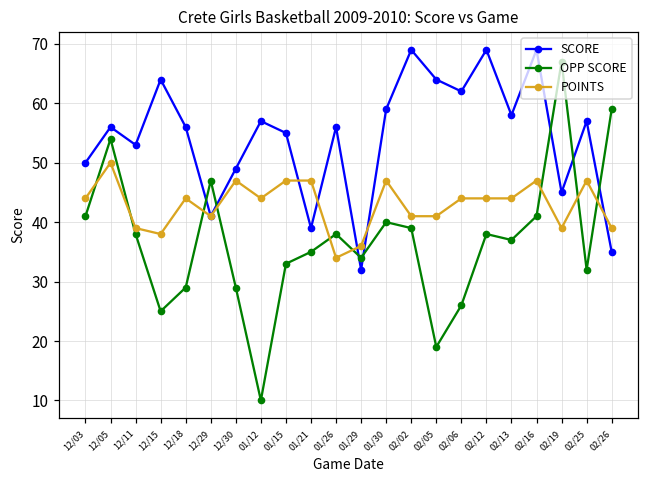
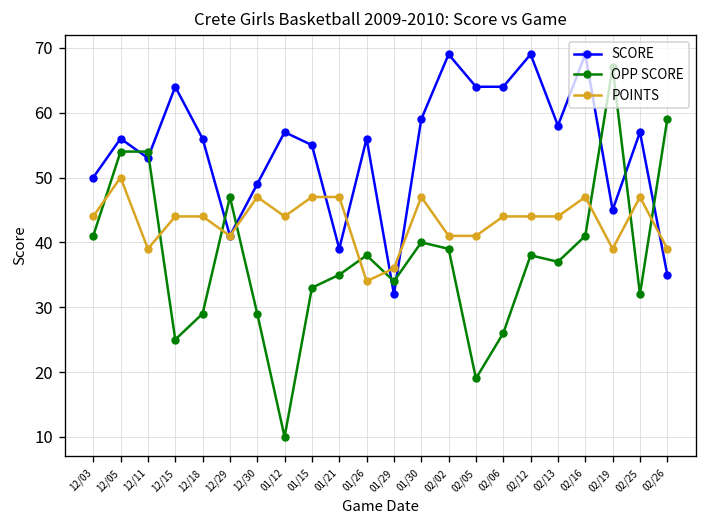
OPP SCORE, 12/11: 38 -> 54
POINTS, 12/15: 38 -> 44
SCORE, 02/06: 62 -> 64
